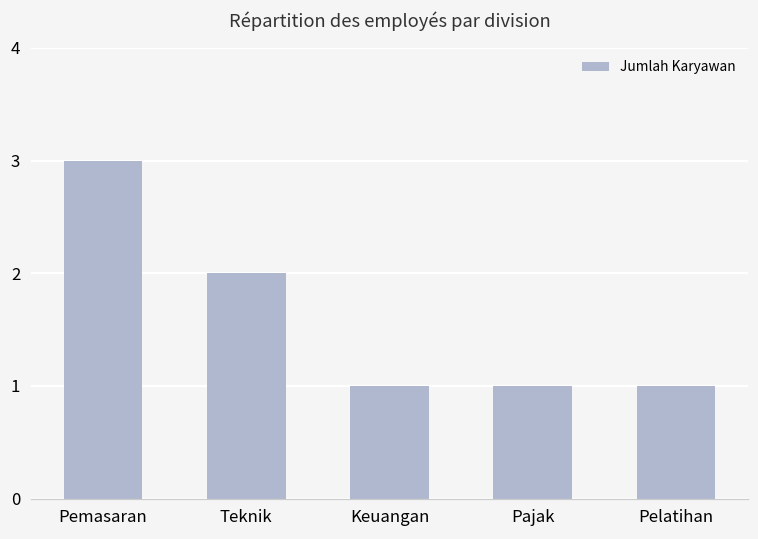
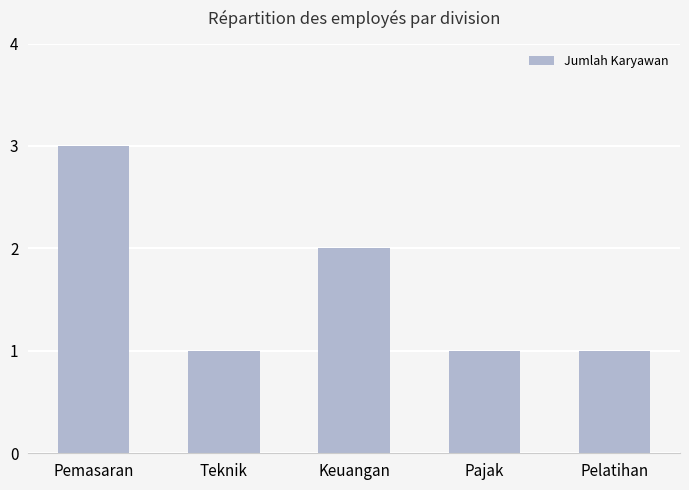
Teknik: 2 -> 1
Keuangan: 1 -> 2
